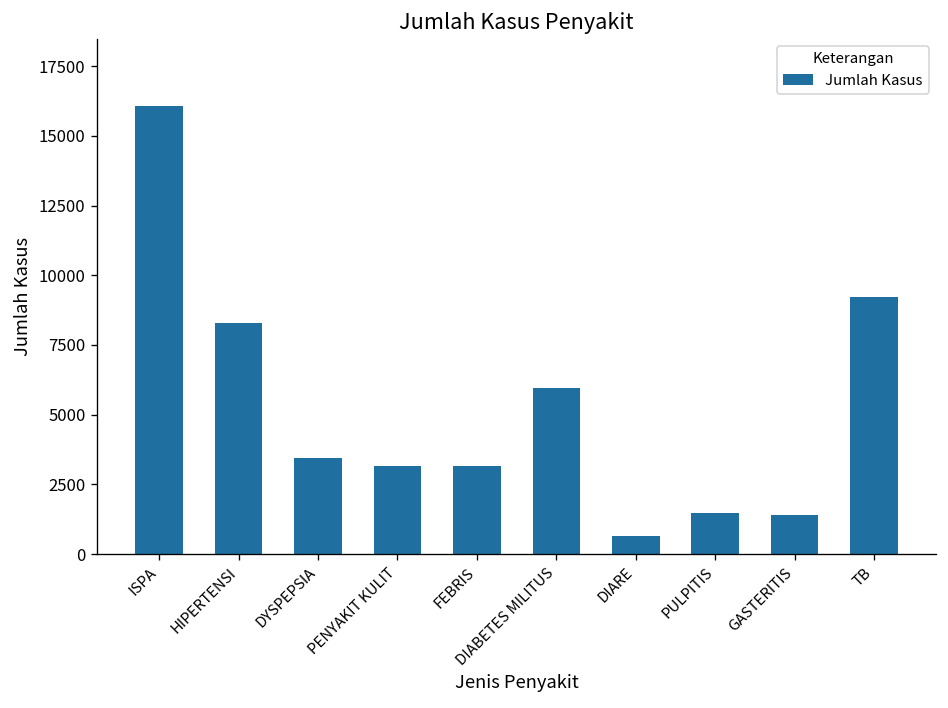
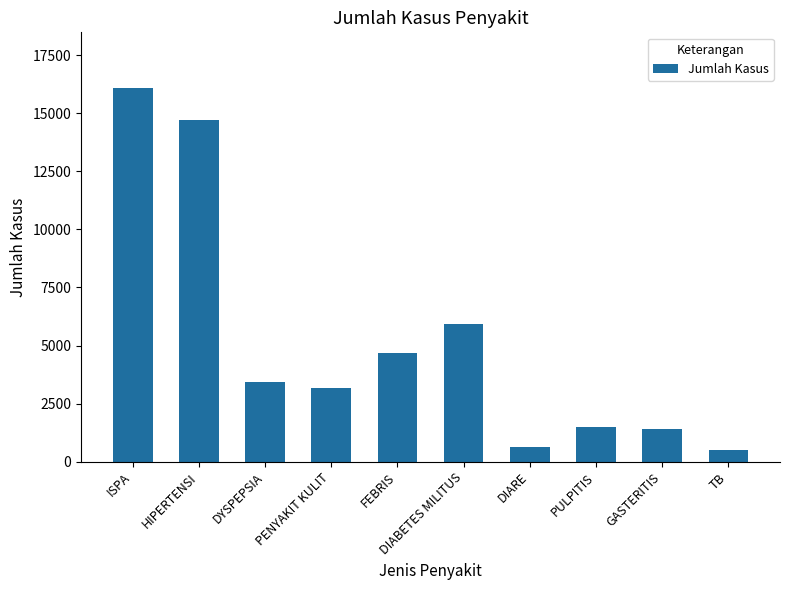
HIPERTENSI: 8300 -> 14700
FEBRIS: 3200 -> 4700
TB: 9200 -> 500
